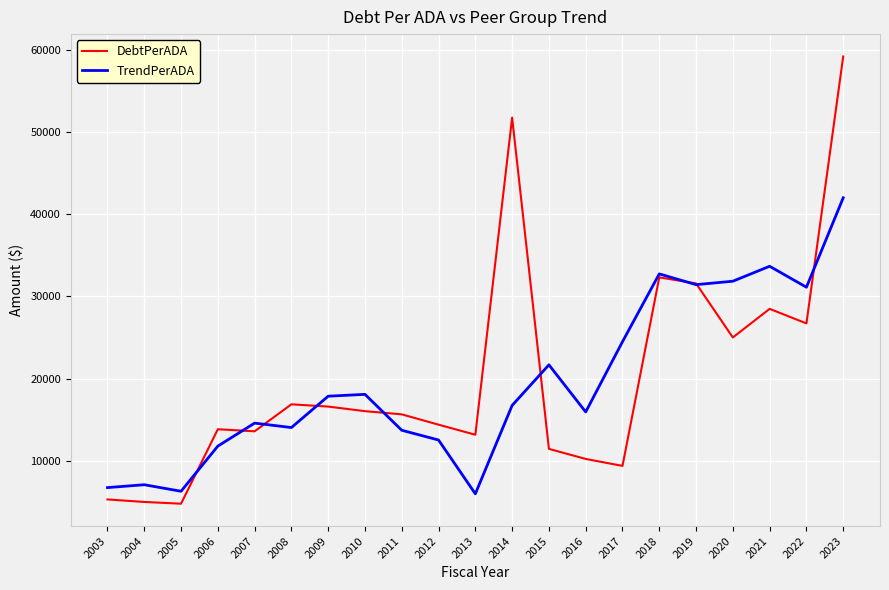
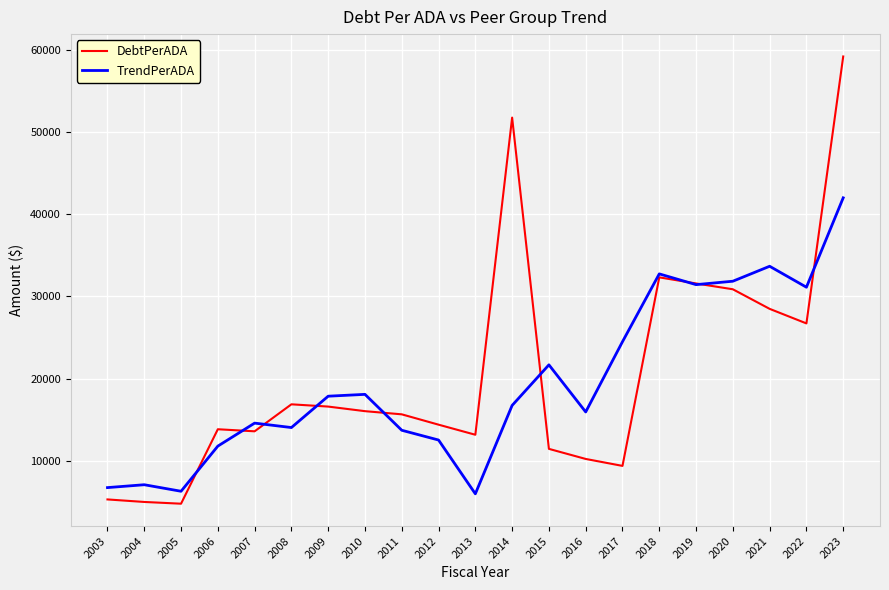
DebtPerADA, 2020: 25000 -> 31000
